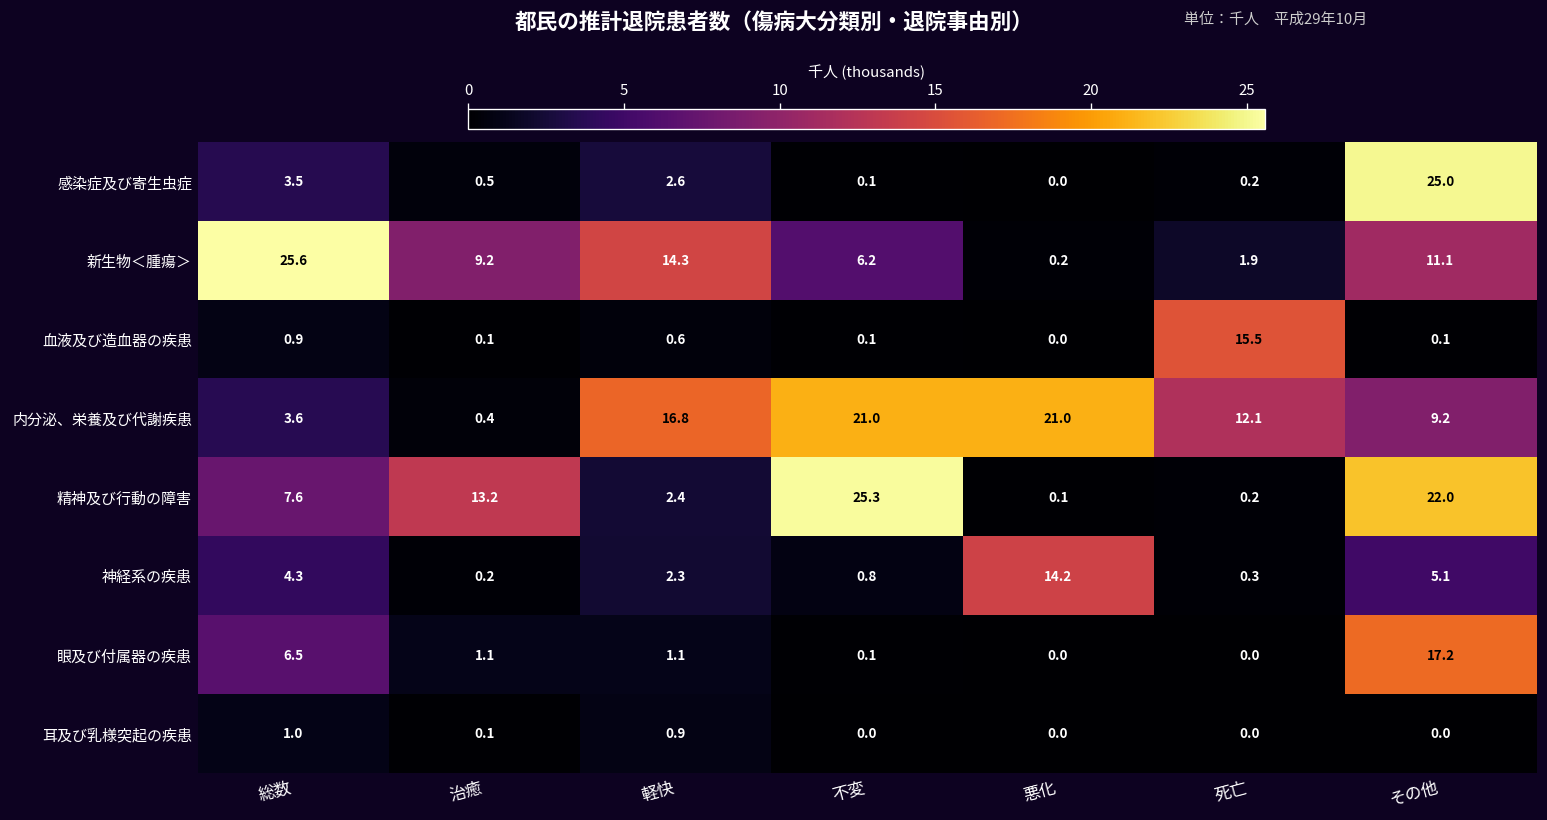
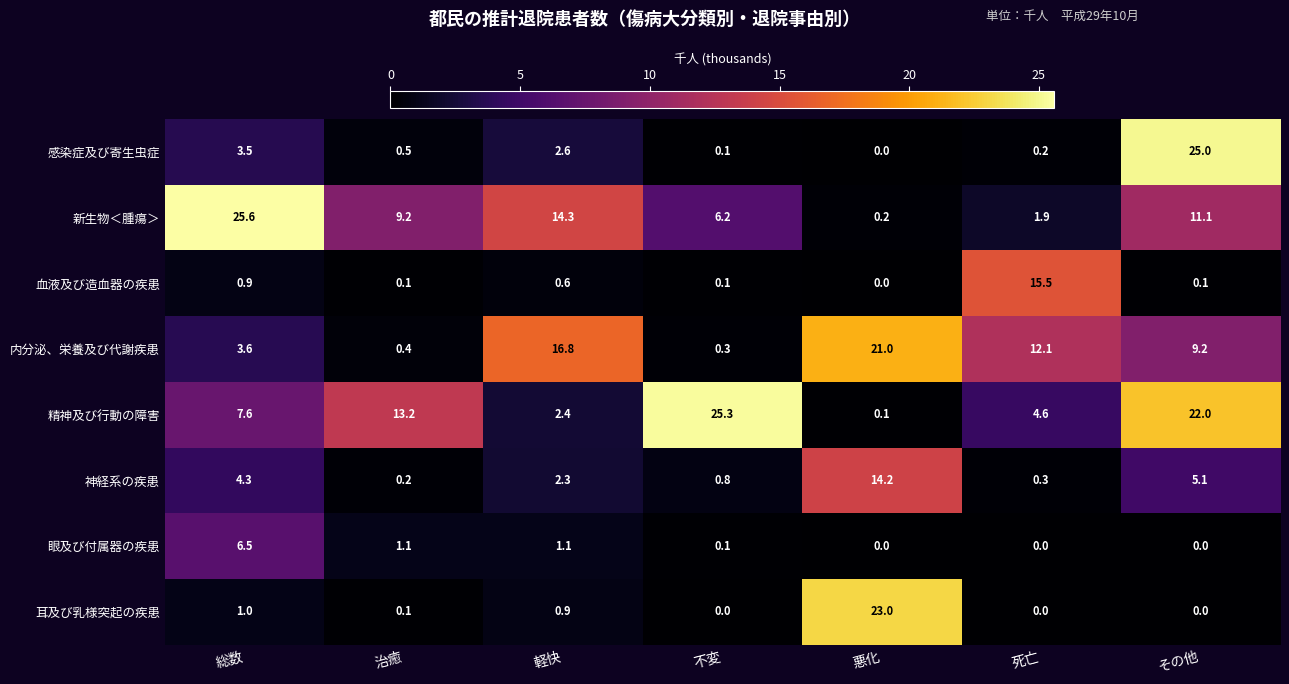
内分泌、栄養及び代謝疾患, 不変: 21.0 -> 0.3
精神及び行動の障害, 死亡: 0.2 -> 4.6
眼及び付属器の疾患, その他: 17.2 -> 0.0
耳及び乳様突起の疾患, 悪化: 0.0 -> 23.0
